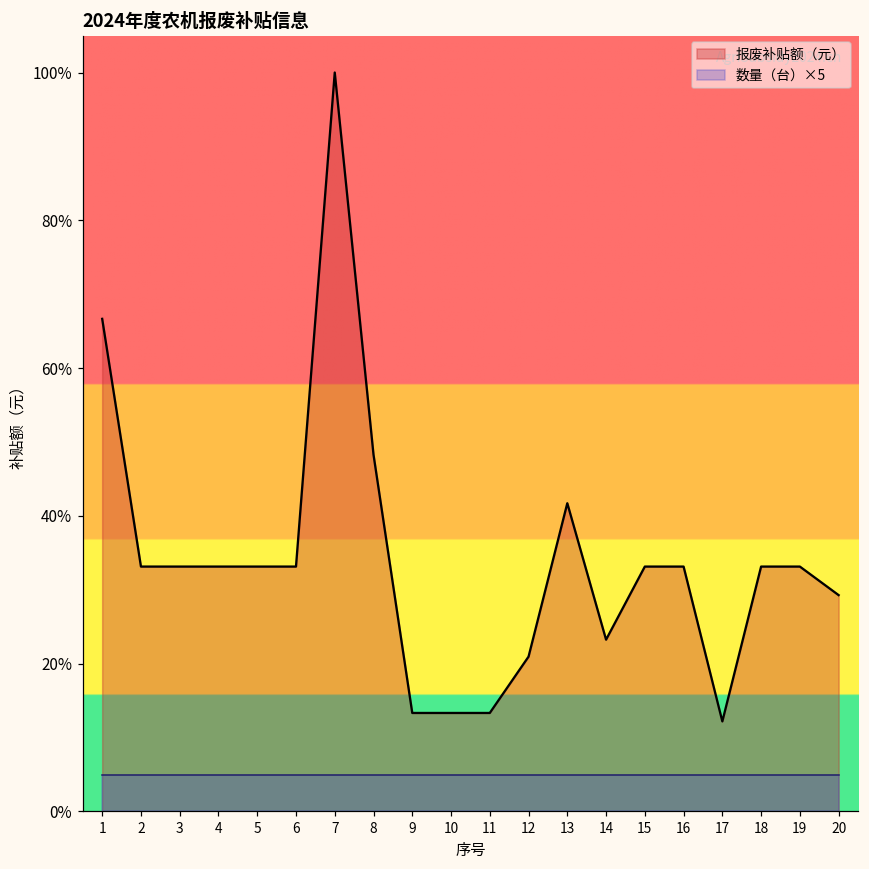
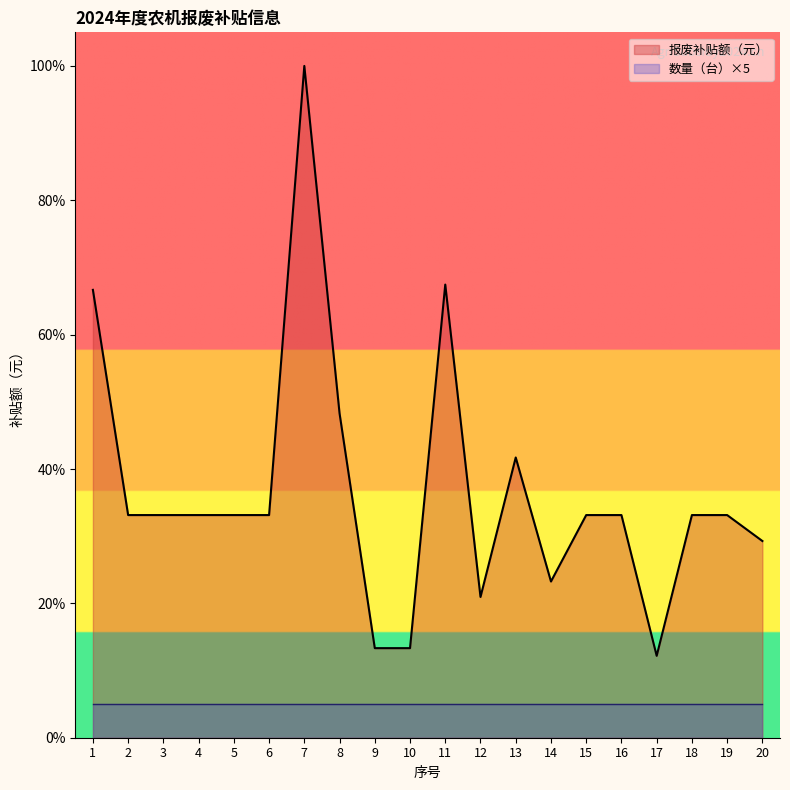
报废补贴额（元）, 11: 13% -> 67%
